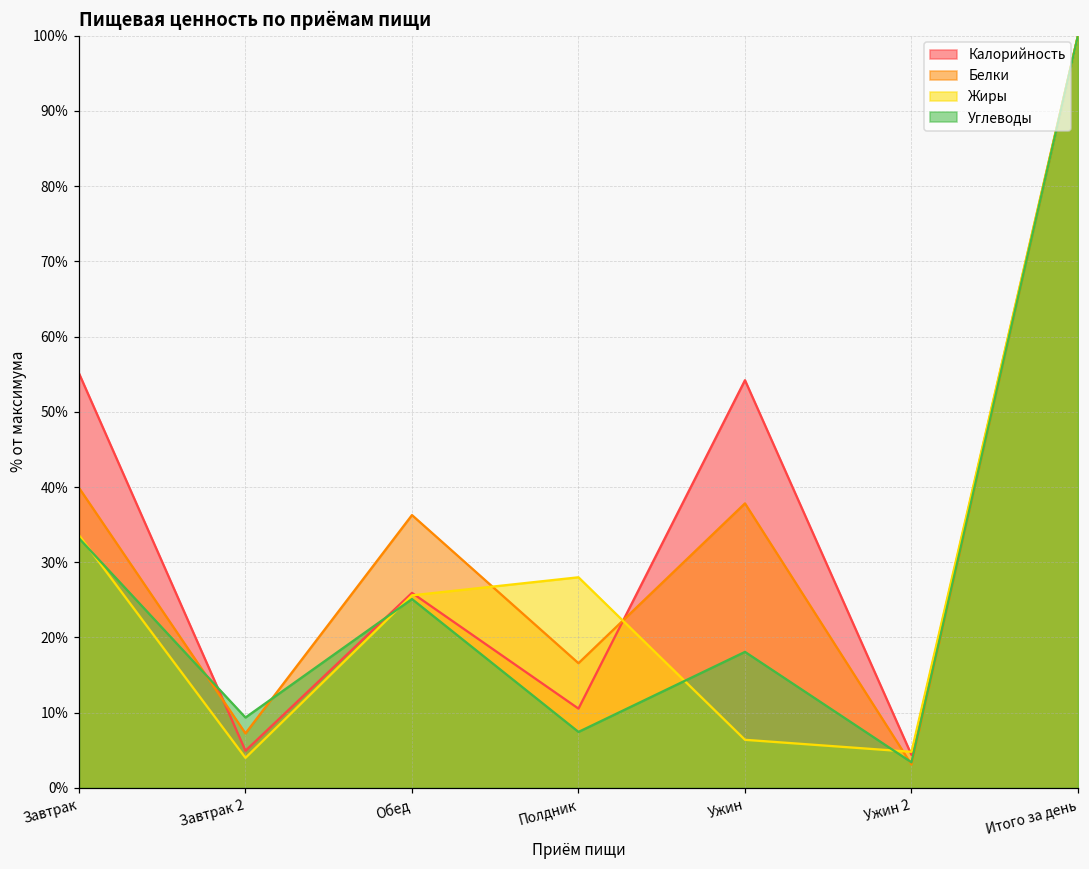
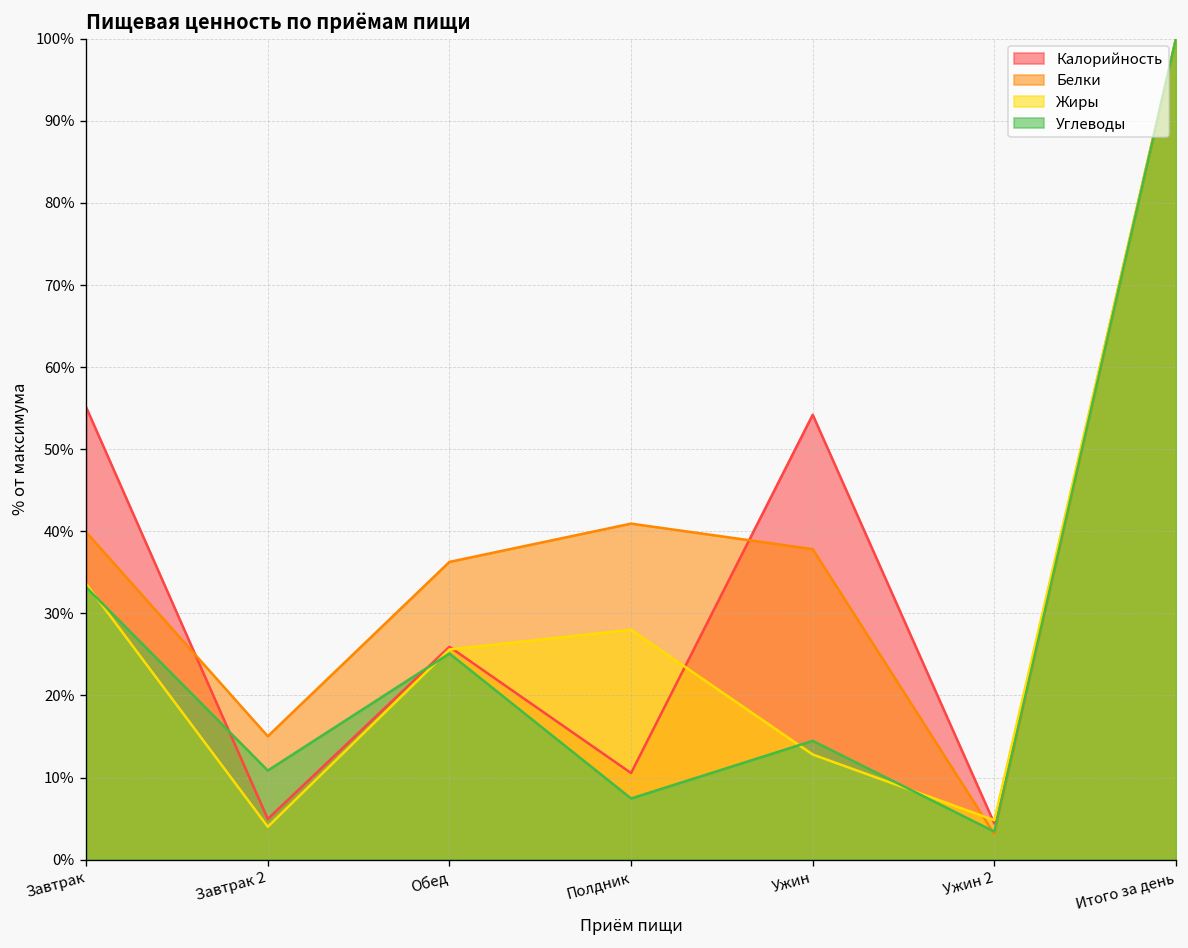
Белки, Завтрак 2: 7% -> 15%
Углеводы, Завтрак 2: 9% -> 11%
Белки, Полдник: 17% -> 41%
Жиры, Ужин: 6% -> 13%
Углеводы, Ужин: 18% -> 14%
